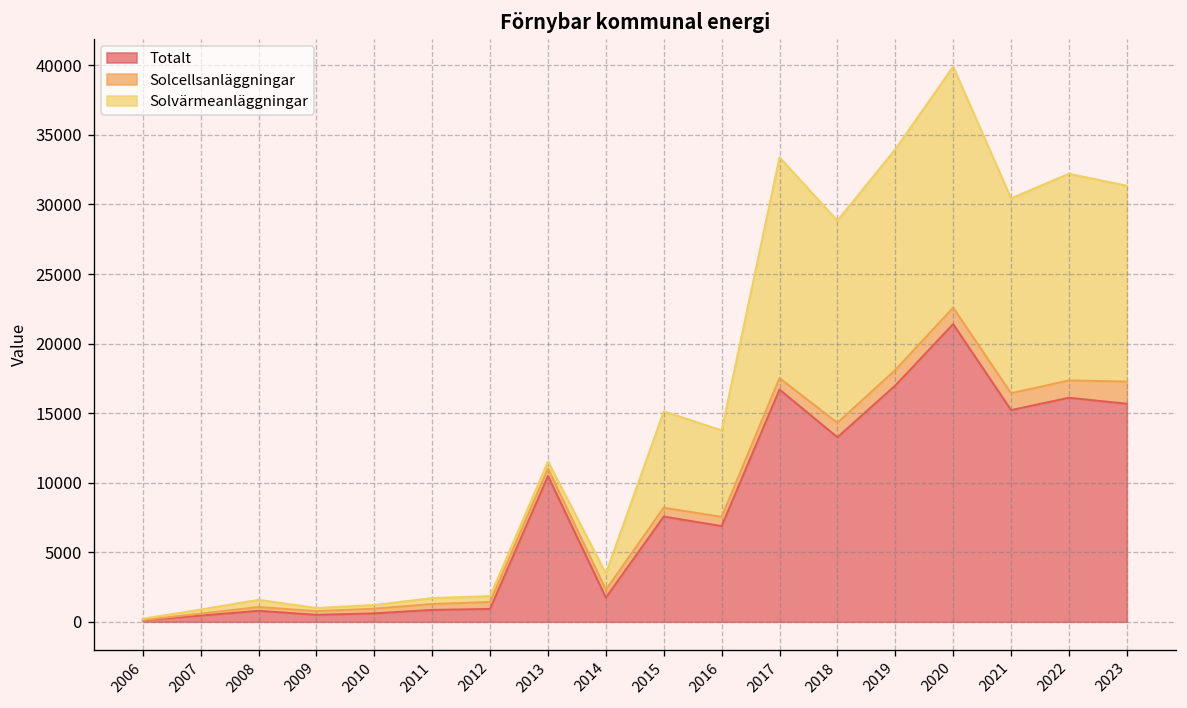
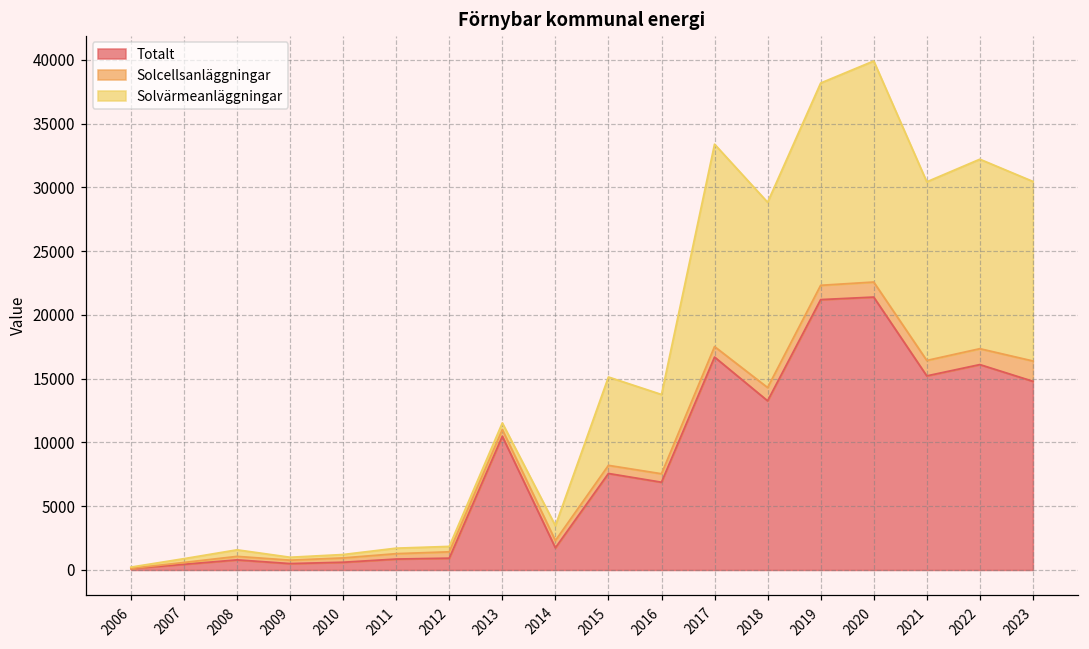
Totalt, 2019: 17000 -> 21200
Totalt, 2023: 15700 -> 14800
